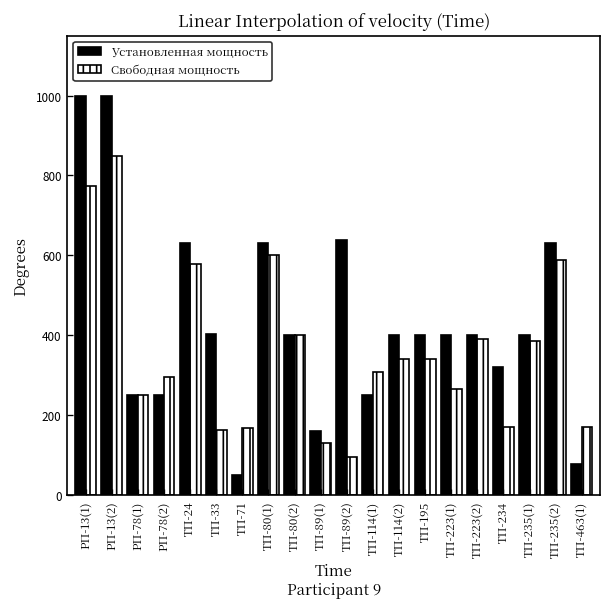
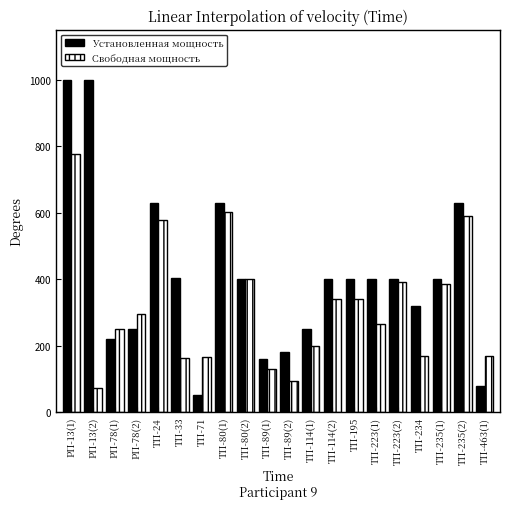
Свободная мощность, РП-13(2): 850 -> 70
Установленная мощность, РП-78(1): 250 -> 220
Установленная мощность, ТП-89(2): 640 -> 180
Свободная мощность, ТП-114(1): 310 -> 200
